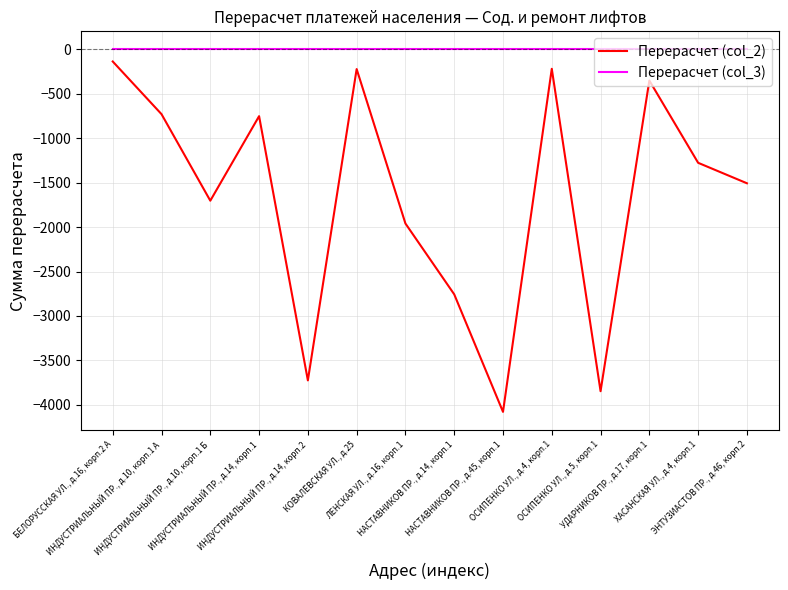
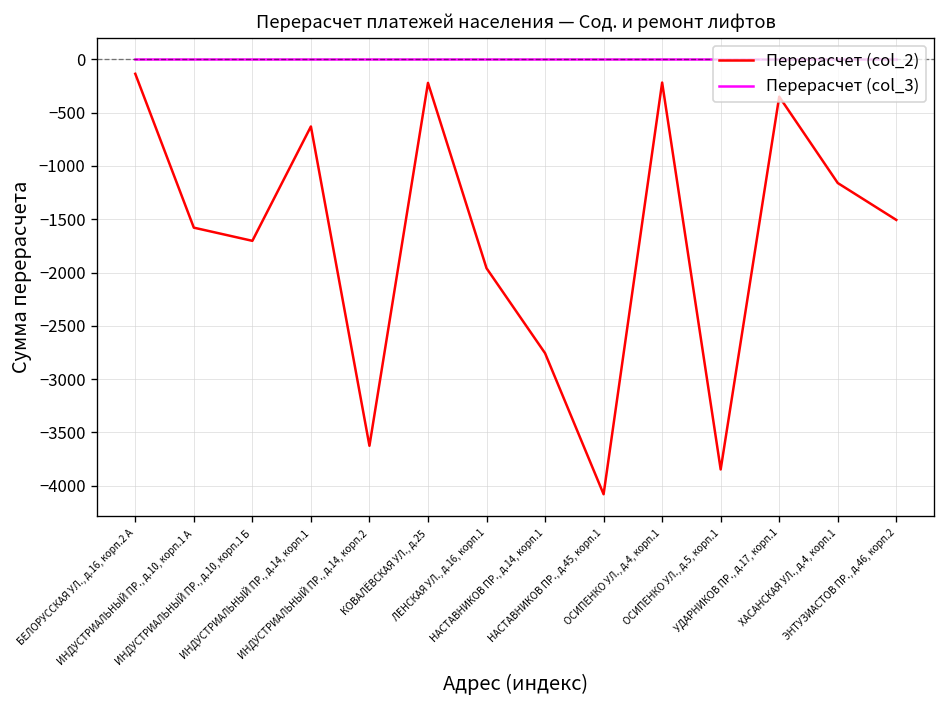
Перерасчет (col_2), ИНДУСТРИАЛЬНЫЙ ПР., д.10, корп.1 А: -700 -> -1600
Перерасчет (col_2), ИНДУСТРИАЛЬНЫЙ ПР., д.14, корп.1: -800 -> -600
Перерасчет (col_2), ИНДУСТРИАЛЬНЫЙ ПР., д.14, корп.2: -3700 -> -3600
Перерасчет (col_2), ХАСАНСКАЯ УЛ., д.4, корп.1: -1300 -> -1200
